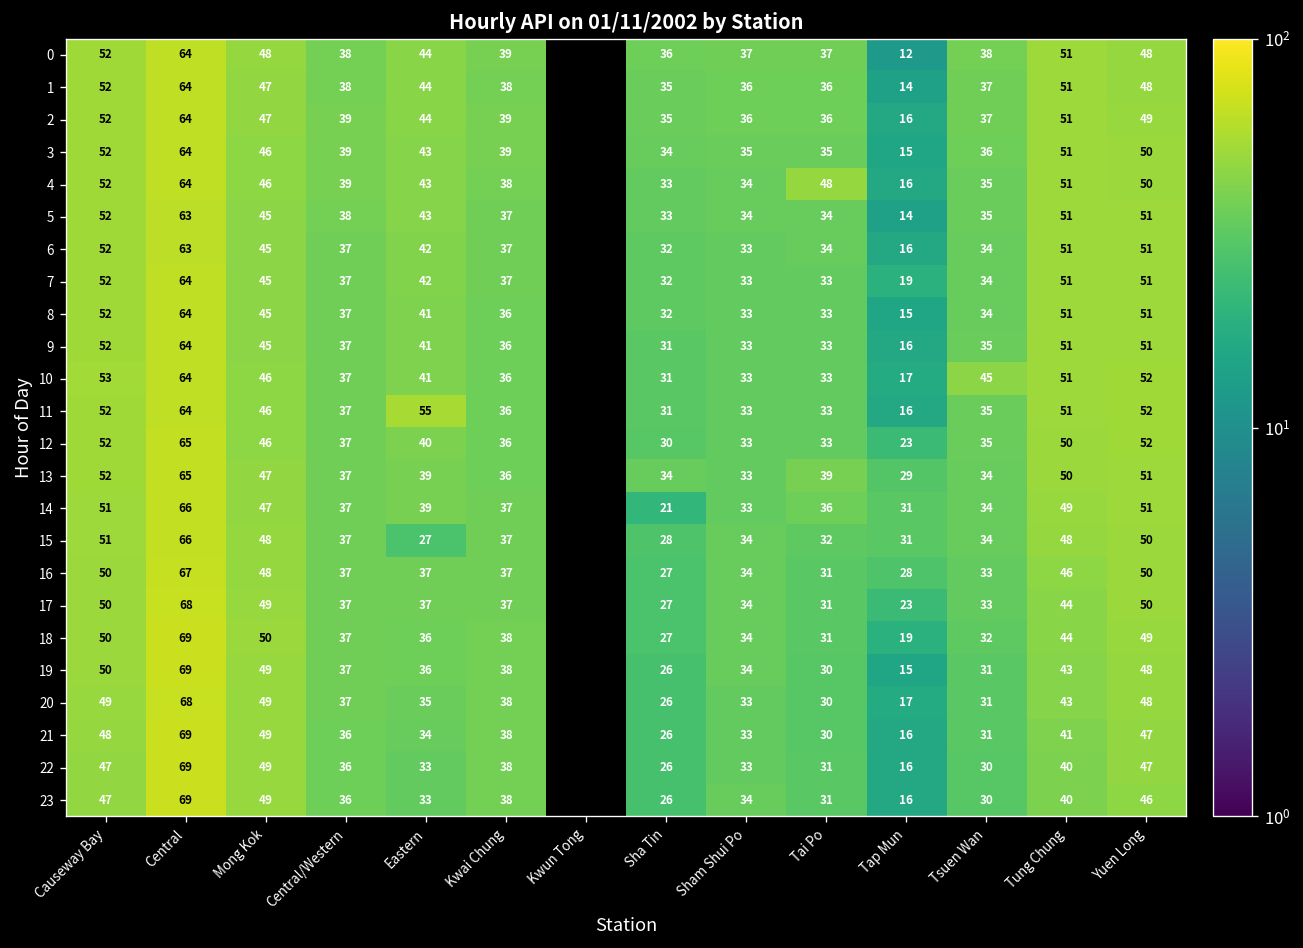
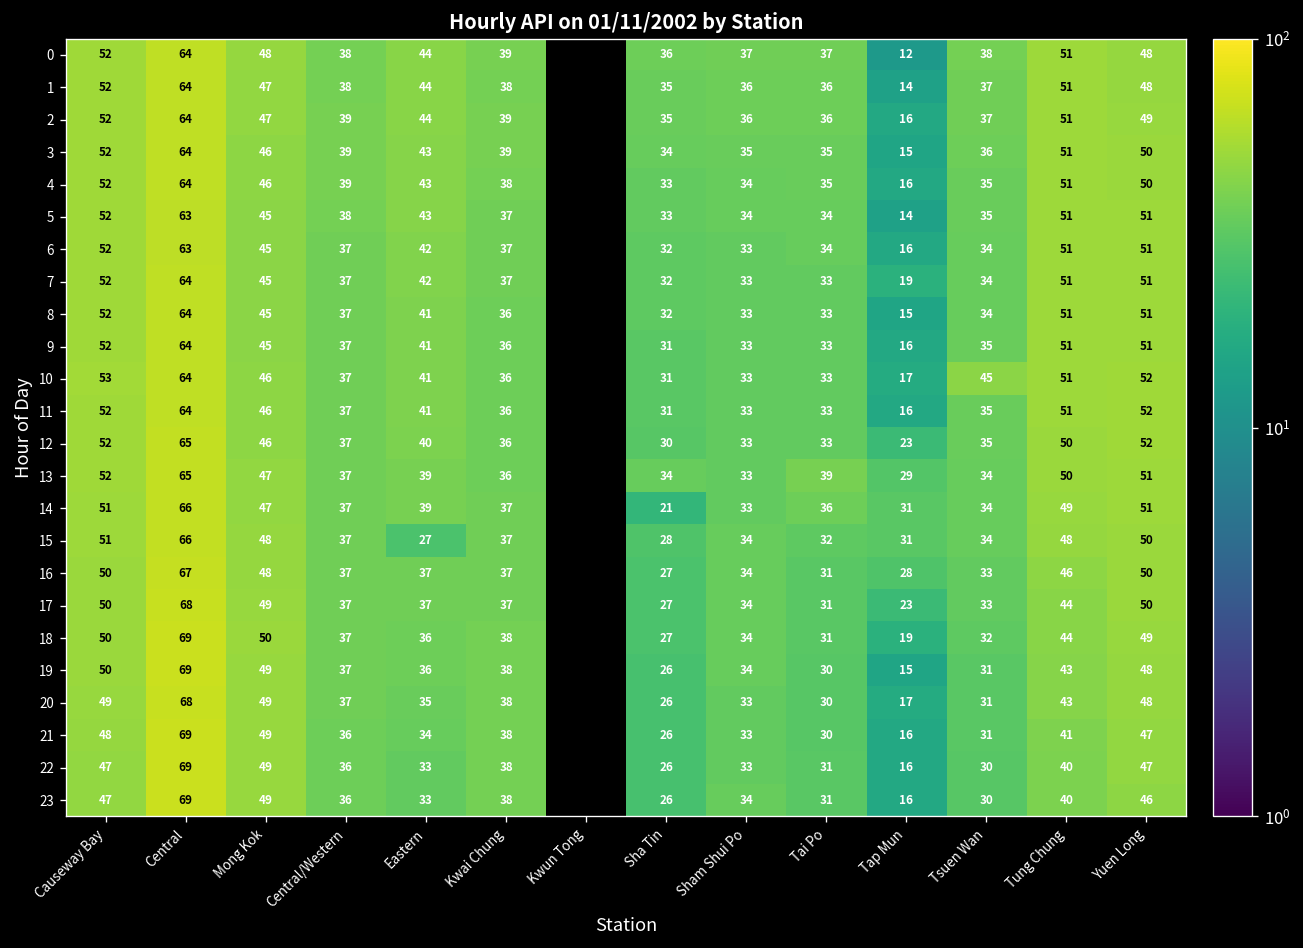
4, Tai Po: 48 -> 35
11, Eastern: 55 -> 41
